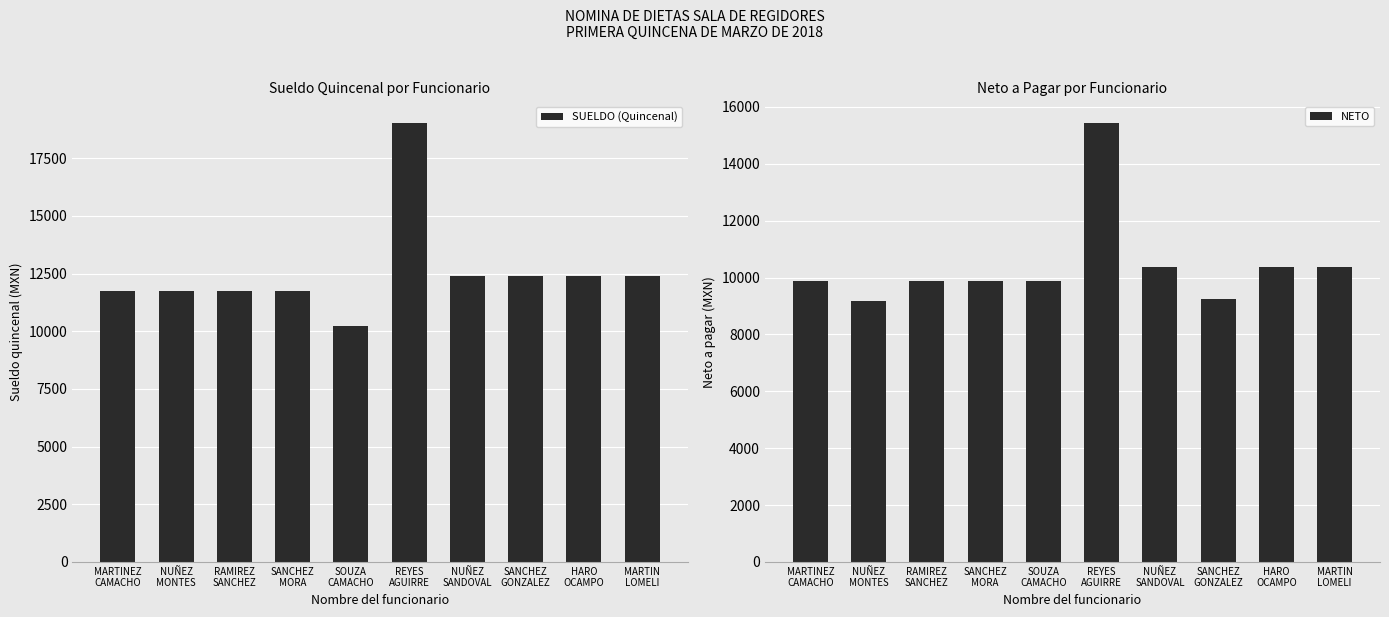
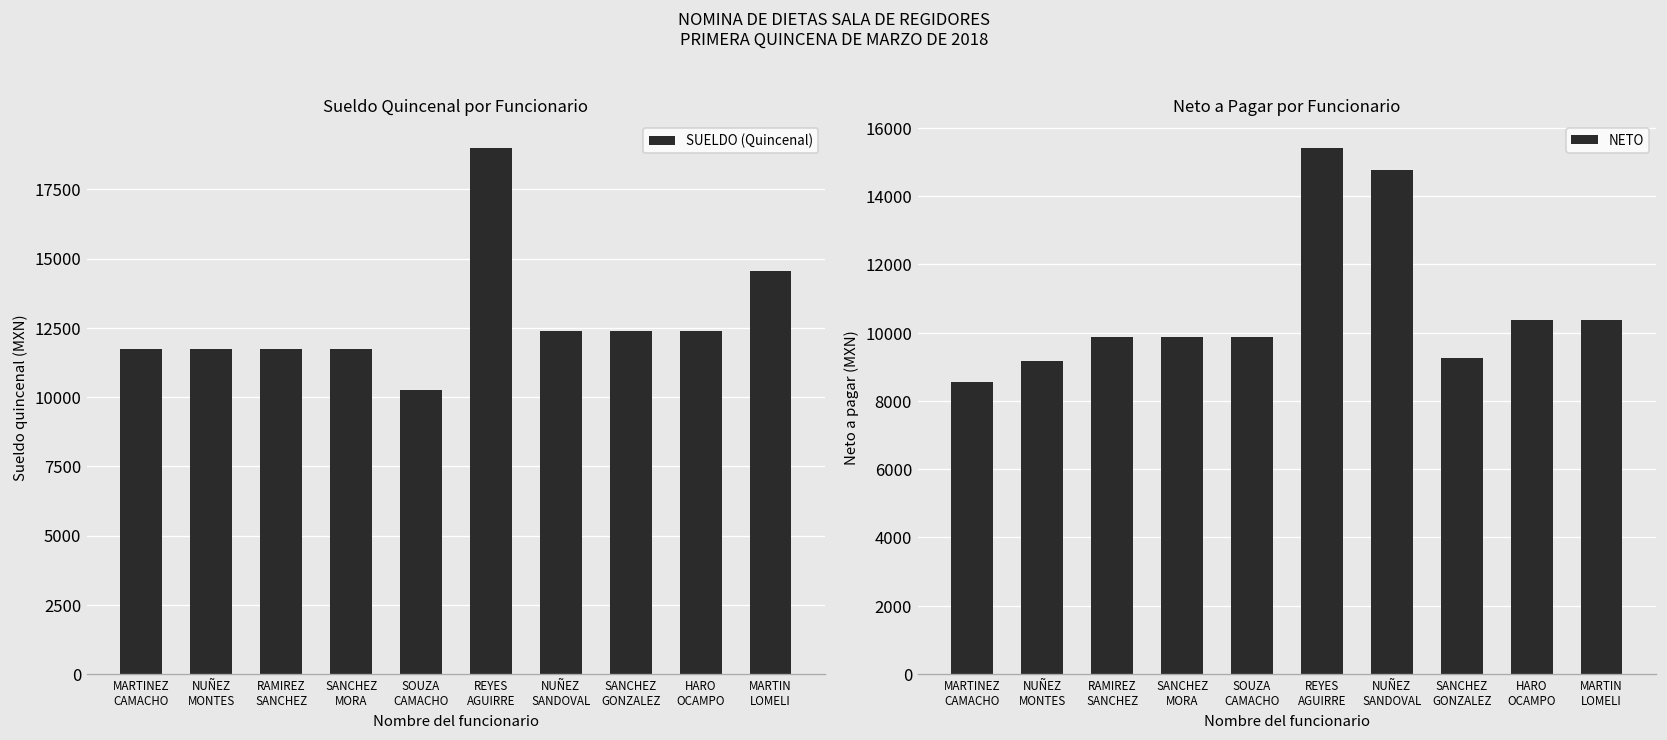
Sueldo Quincenal por Funcionario, MARTIN LOMELI: 12400 -> 14600
Neto a Pagar por Funcionario, MARTINEZ CAMACHO: 9900 -> 8600
Neto a Pagar por Funcionario, NUÑEZ SANDOVAL: 10400 -> 14800
